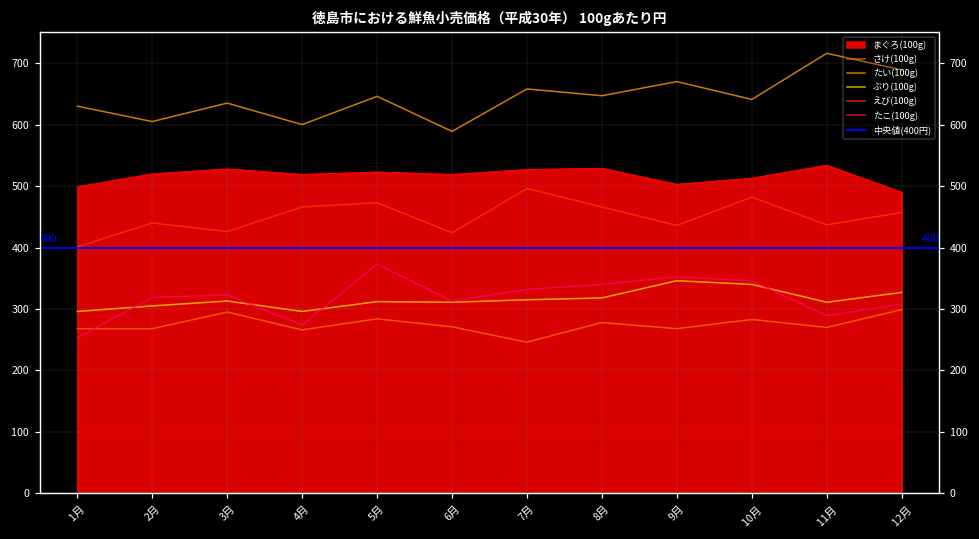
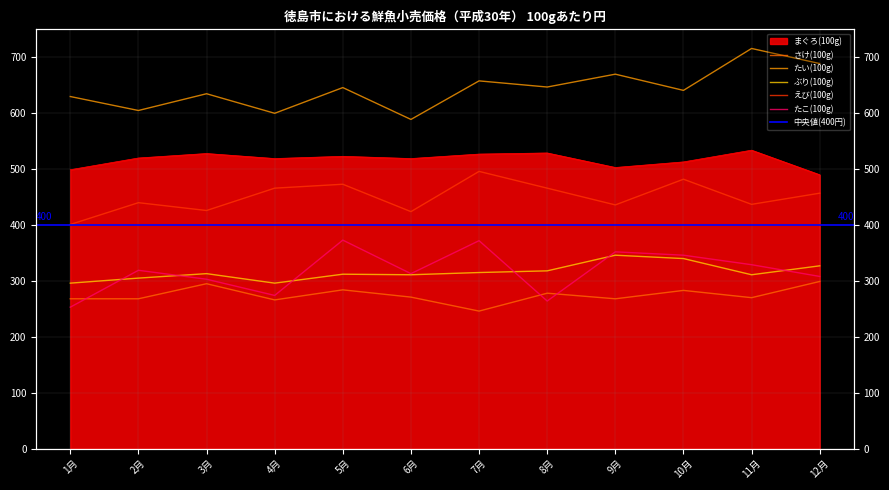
たこ(100g), 3月: 320 -> 300
たこ(100g), 7月: 330 -> 370
たこ(100g), 8月: 340 -> 260
たこ(100g), 11月: 290 -> 330
